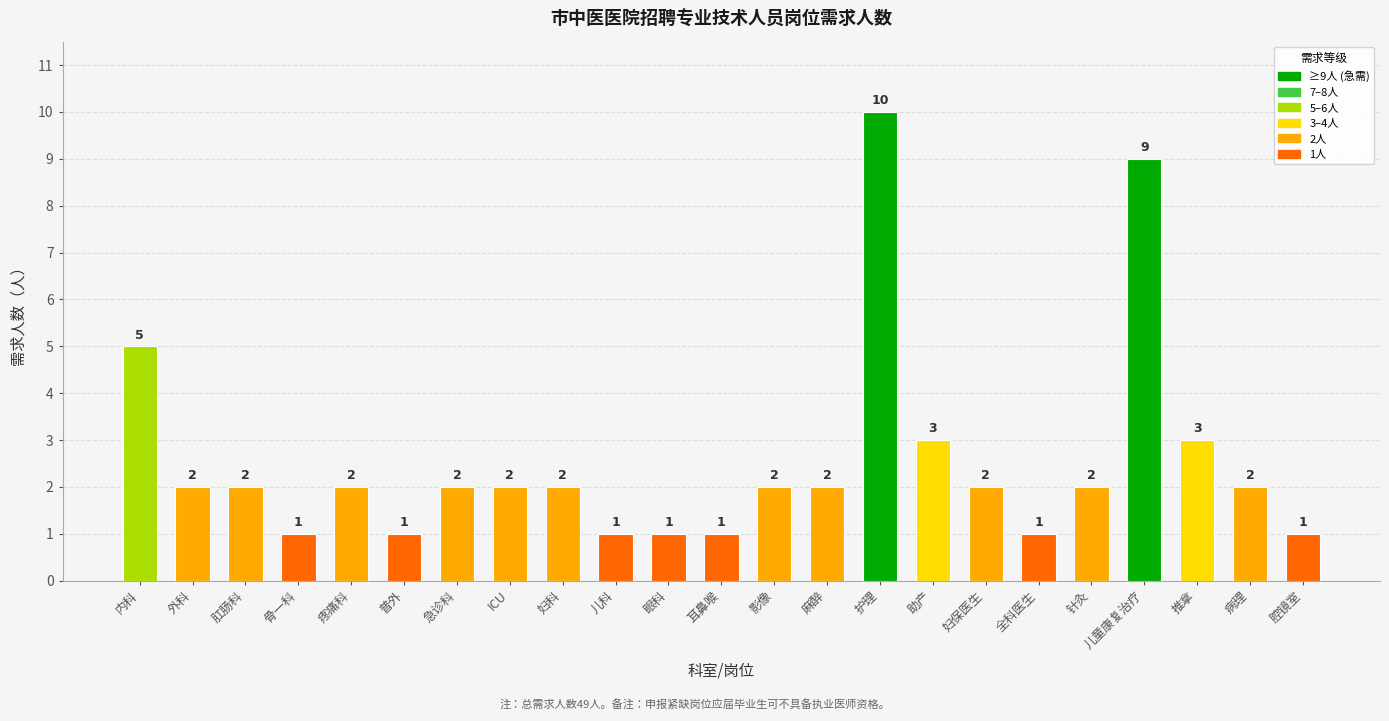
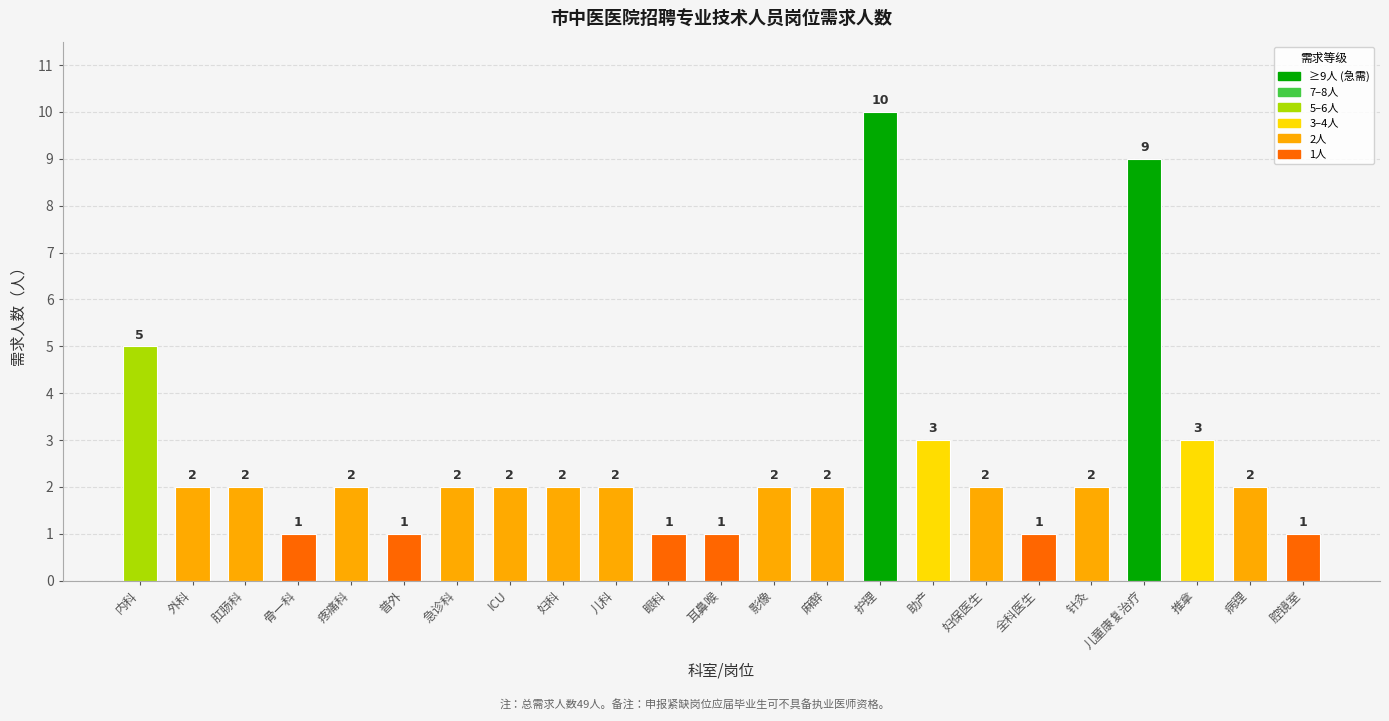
儿科: 1 -> 2
